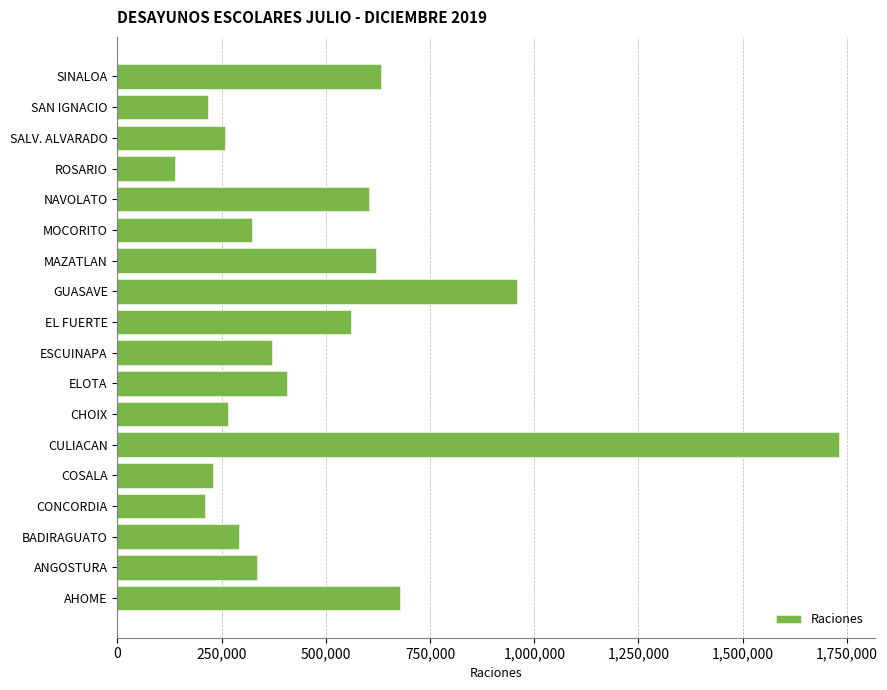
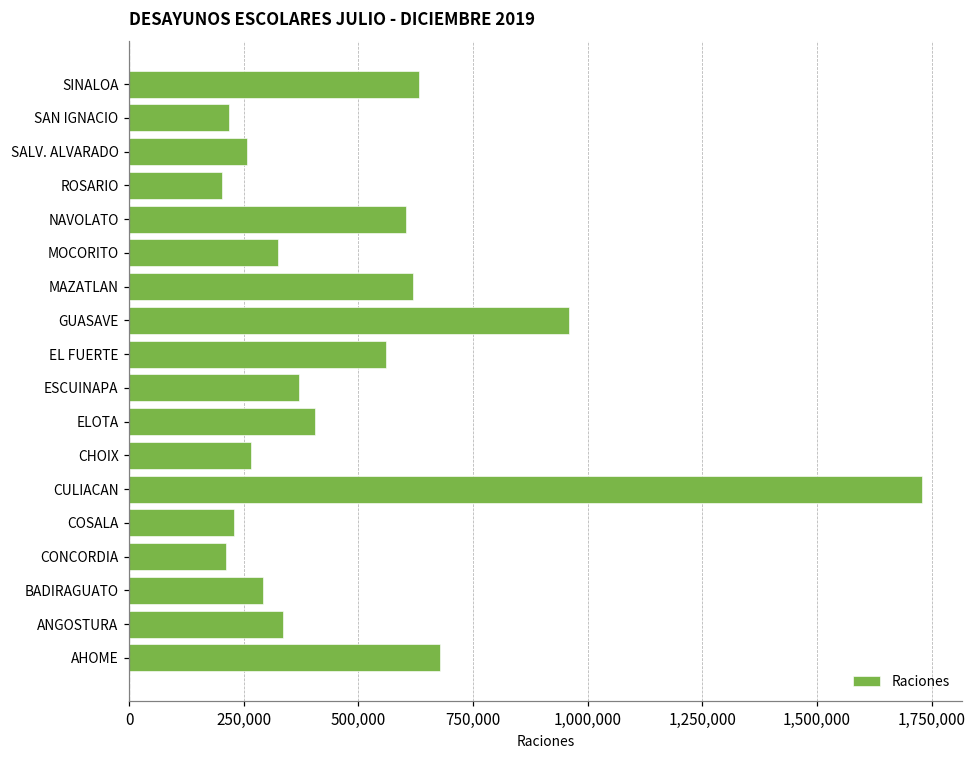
ROSARIO: 140,000 -> 200,000
